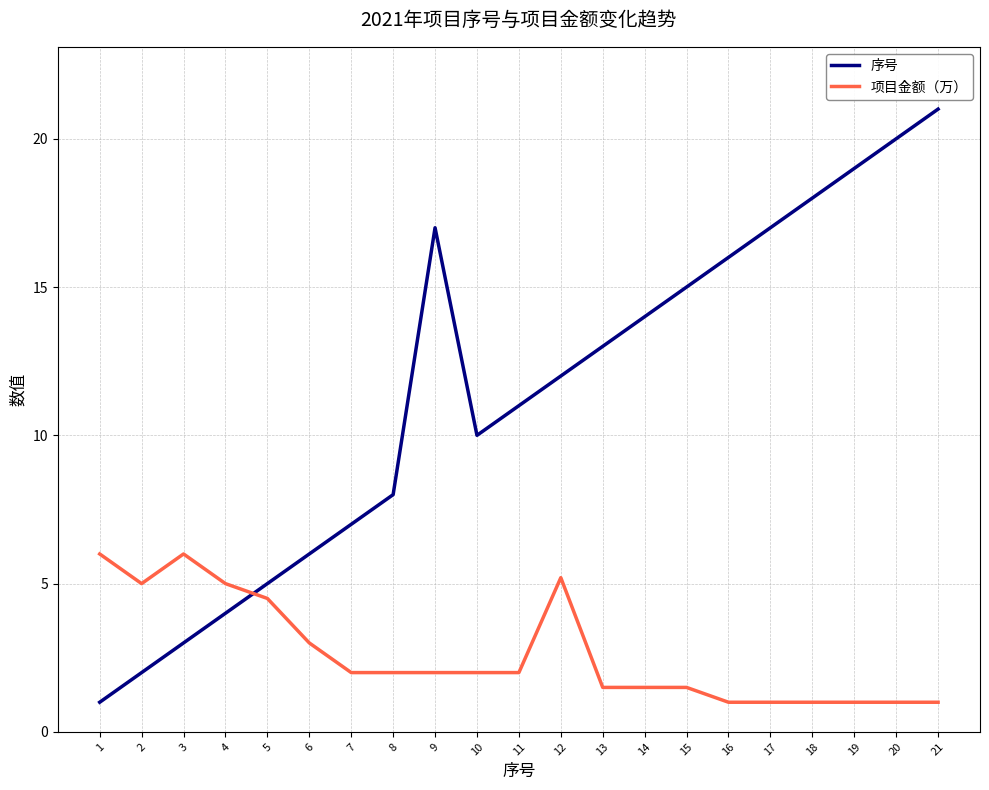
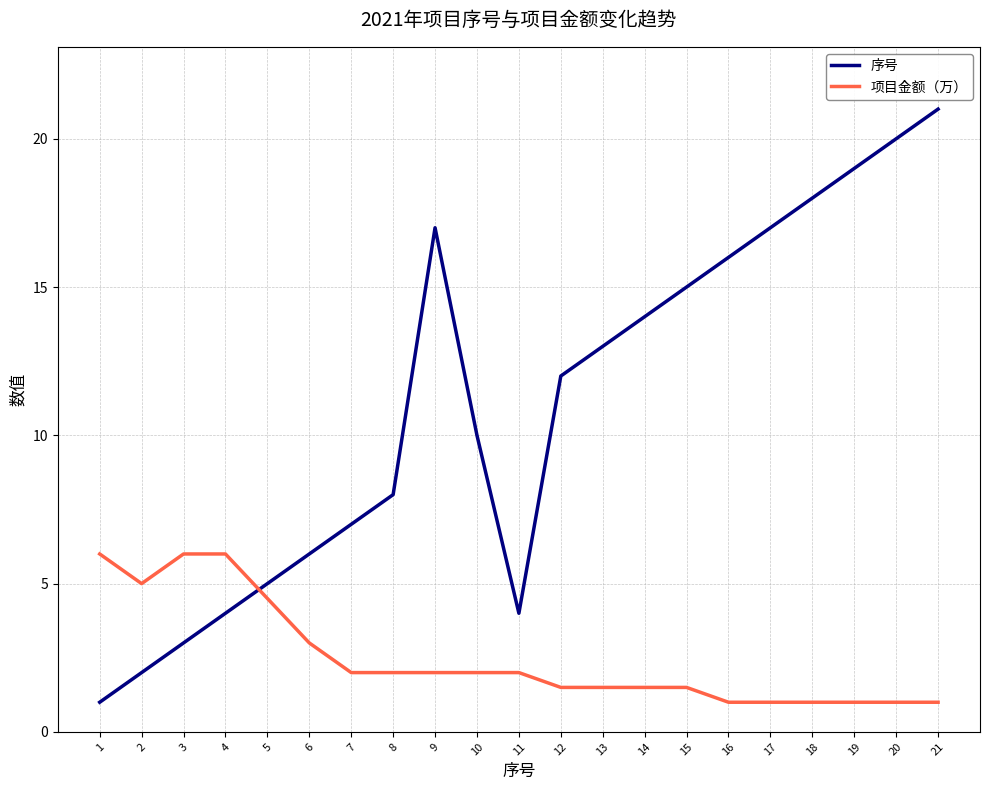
项目金额（万）, 4: 5 -> 6
序号, 11: 11 -> 4
项目金额（万）, 12: 5.2 -> 1.5
